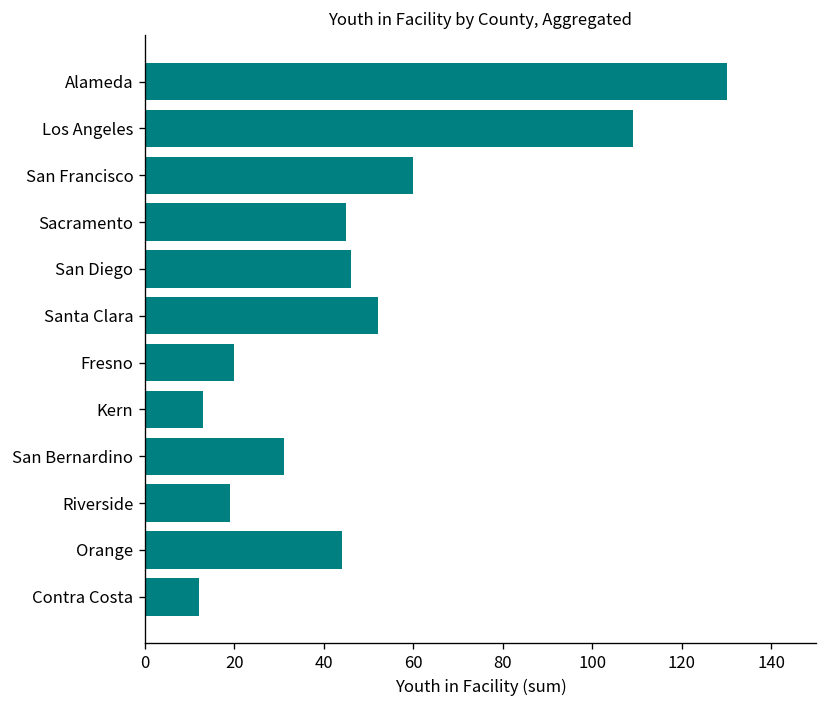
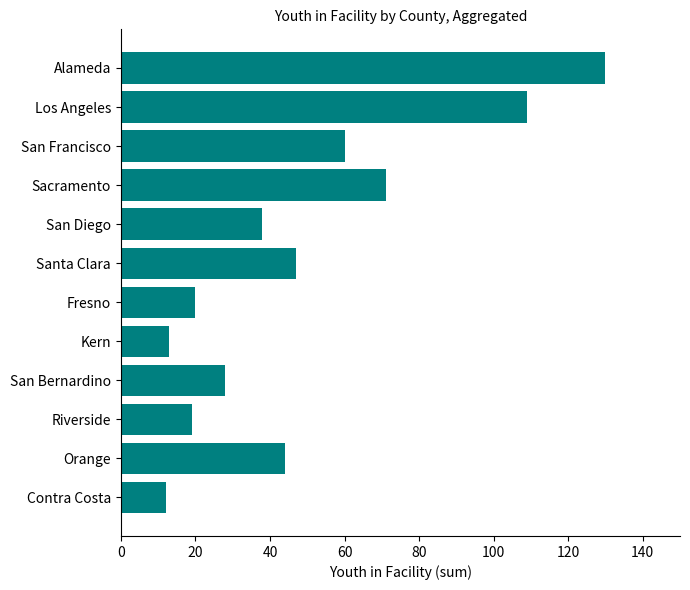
Sacramento: 45 -> 71
San Diego: 46 -> 38
Santa Clara: 52 -> 47
San Bernardino: 31 -> 28
